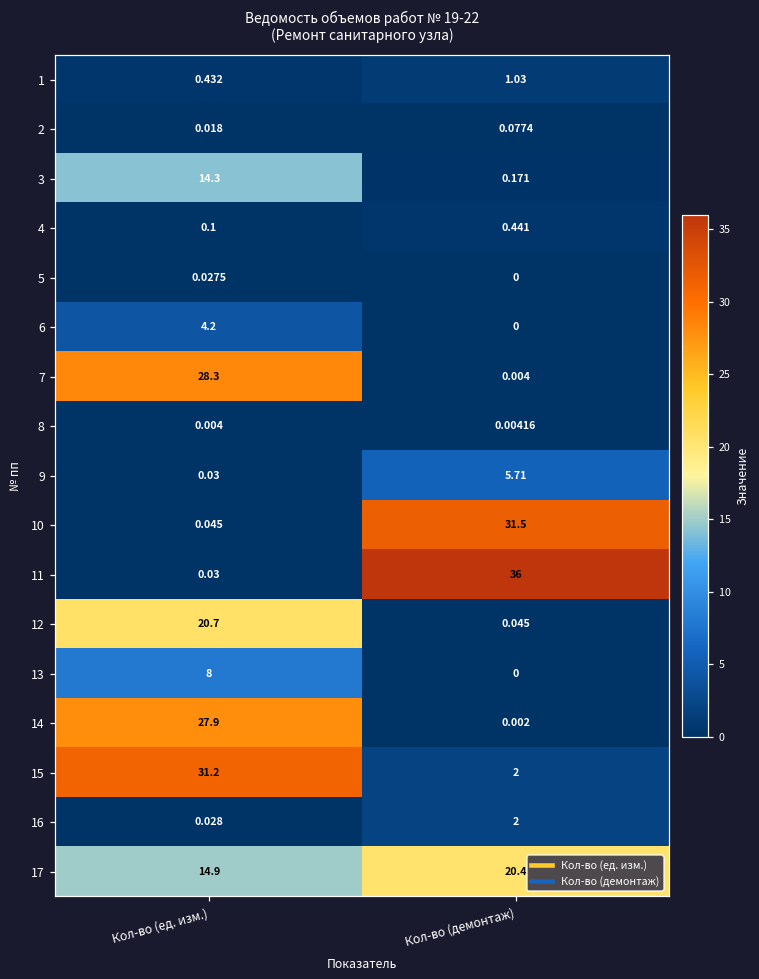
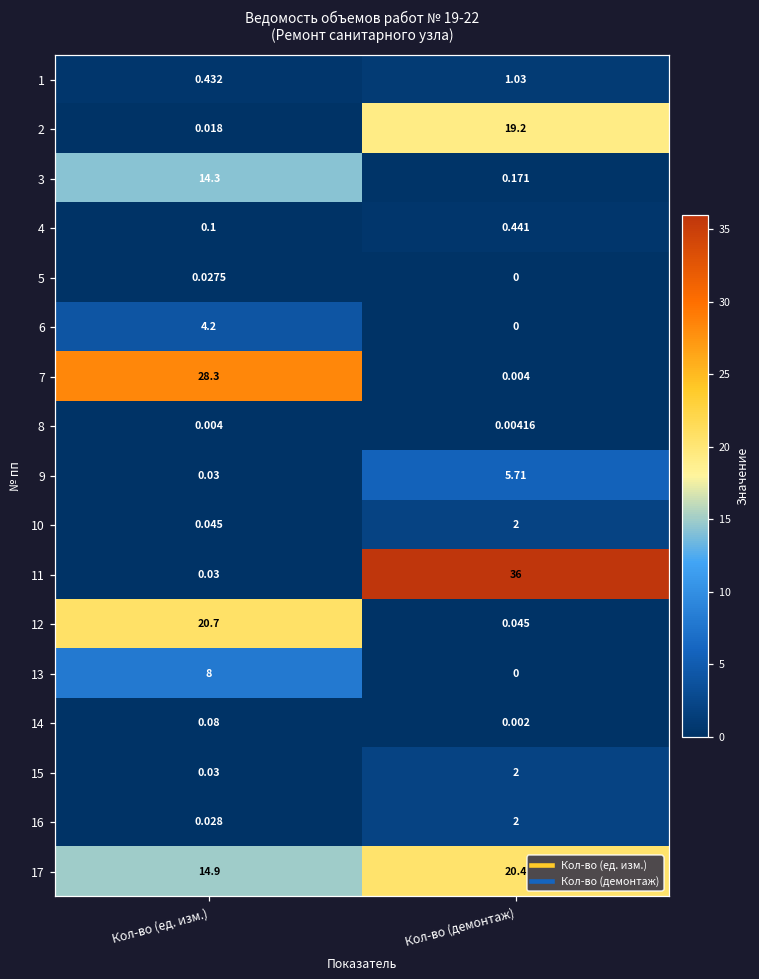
2, Кол-во (демонтаж): 0.0774 -> 19.2
10, Кол-во (демонтаж): 31.5 -> 2
14, Кол-во (ед. изм.): 27.9 -> 0.08
15, Кол-во (ед. изм.): 31.2 -> 0.03
